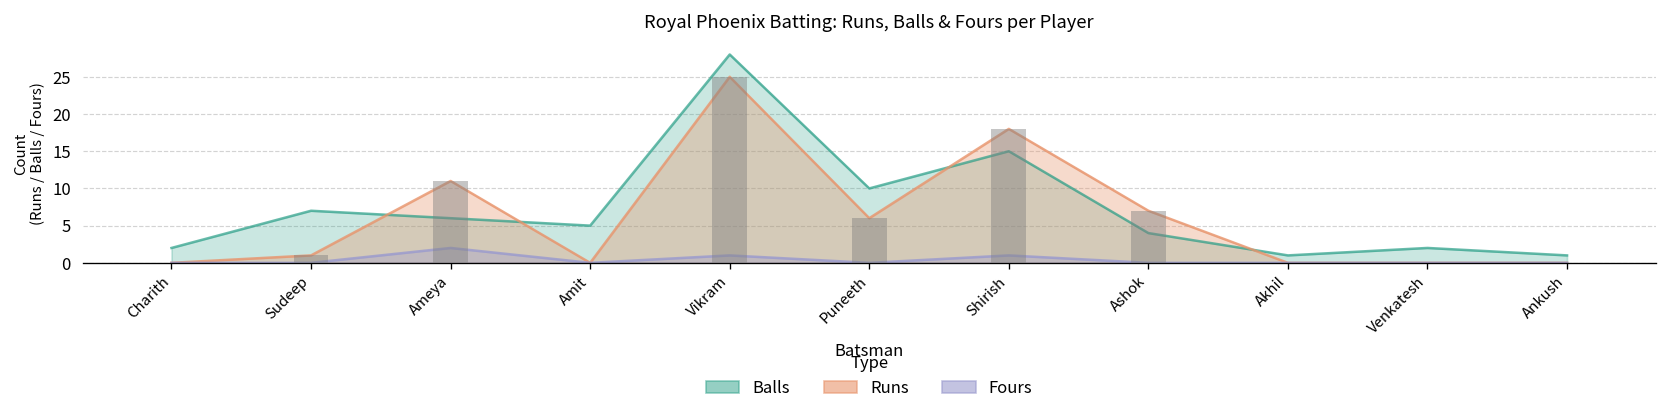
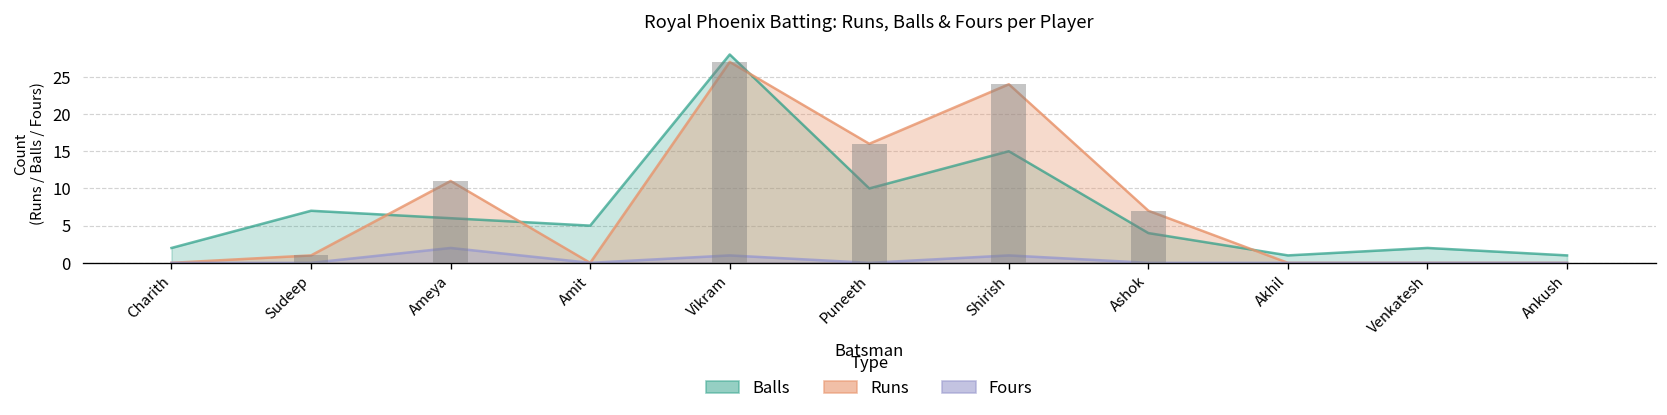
Runs, Vikram: 25 -> 27
Runs, Puneeth: 6 -> 16
Runs, Shirish: 18 -> 24
